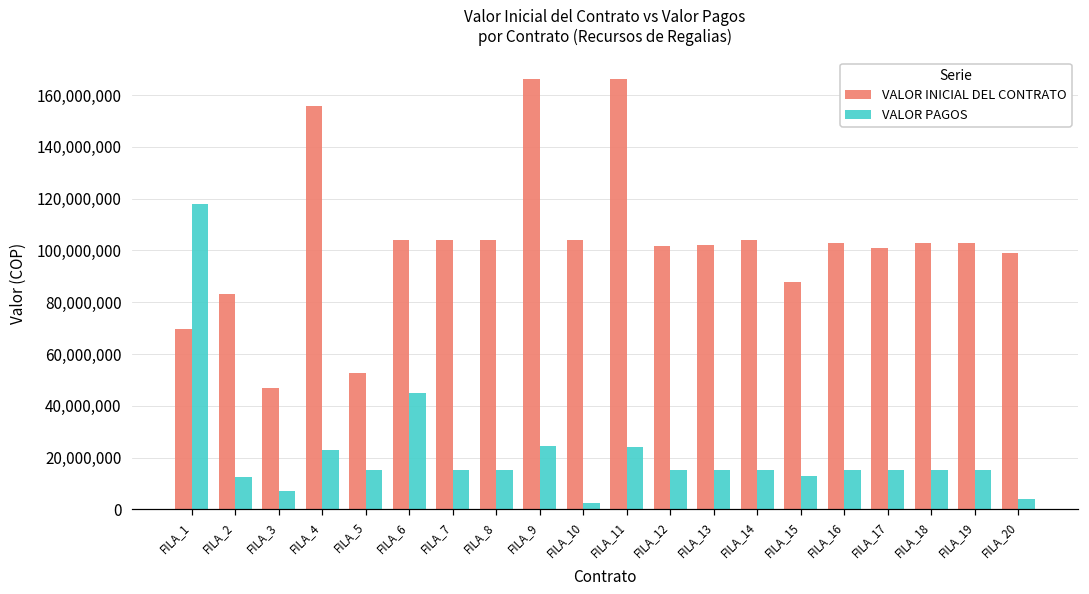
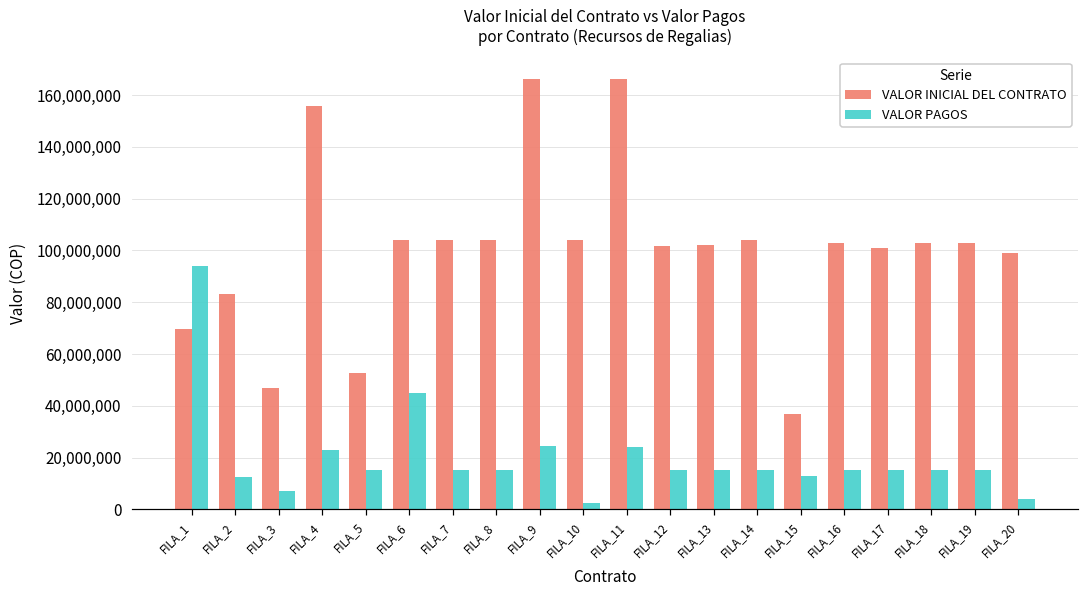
VALOR PAGOS, FILA_1: 118,000,000 -> 94,000,000
VALOR INICIAL DEL CONTRATO, FILA_15: 88,000,000 -> 37,000,000
